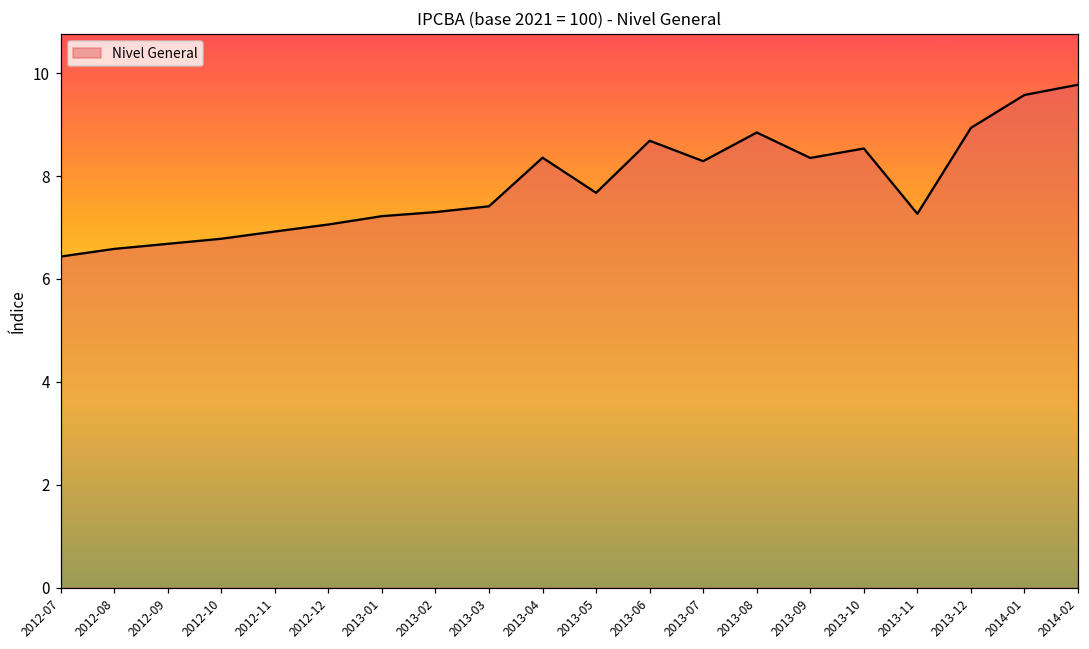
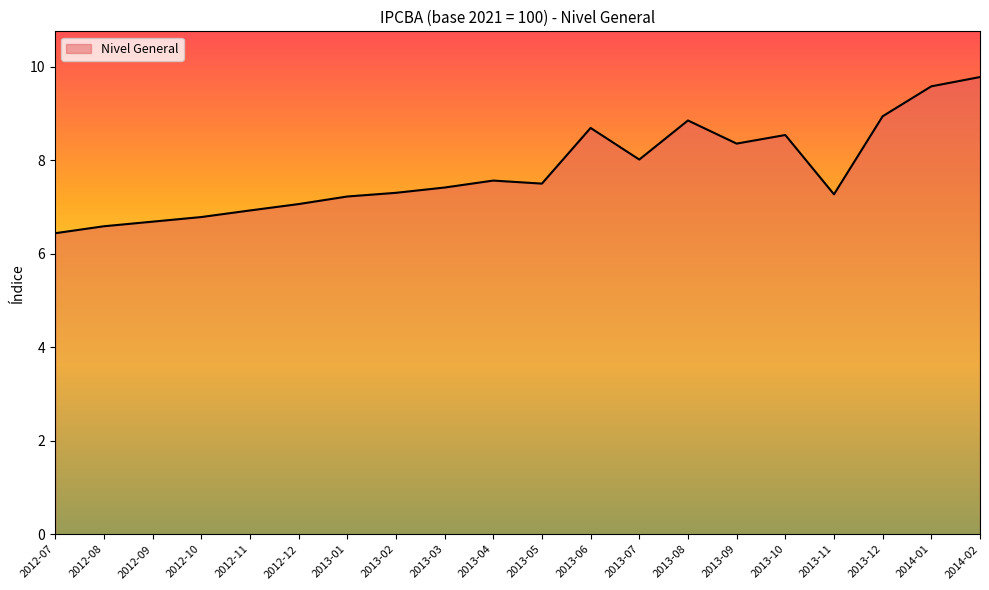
2013-04: 8.4 -> 7.6
2013-05: 7.7 -> 7.5
2013-07: 8.3 -> 8.0
